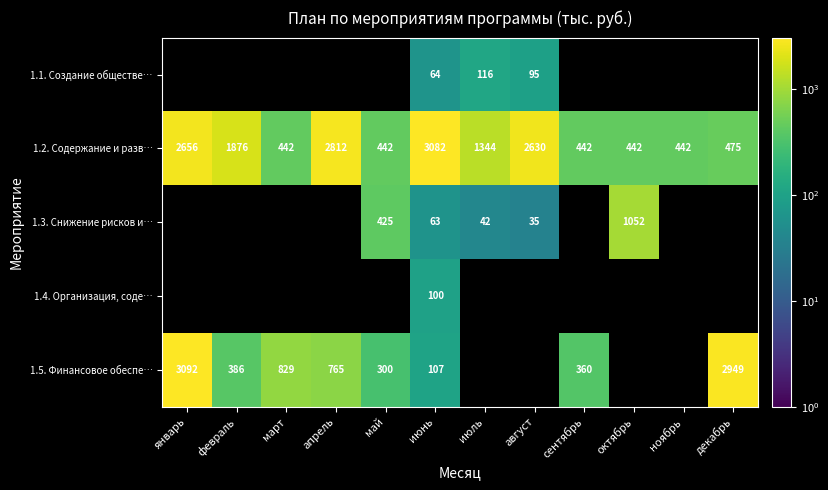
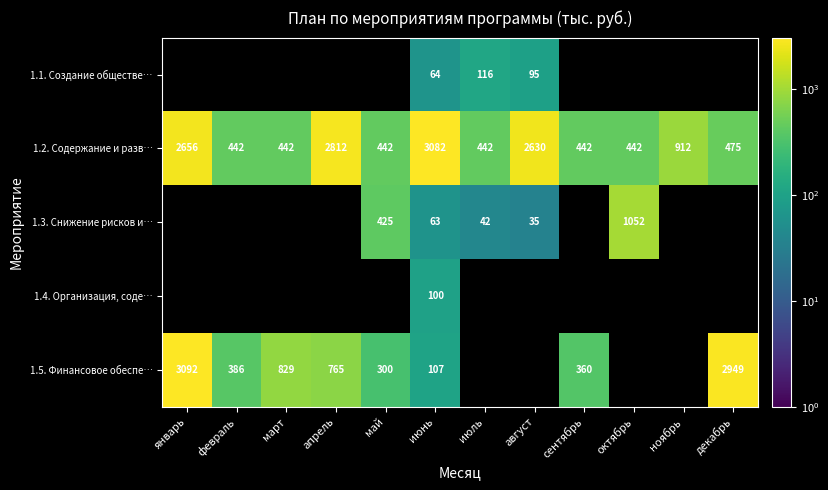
1.2. Содержание и разв…, февраль: 1876 -> 442
1.2. Содержание и разв…, июль: 1344 -> 442
1.2. Содержание и разв…, ноябрь: 442 -> 912
